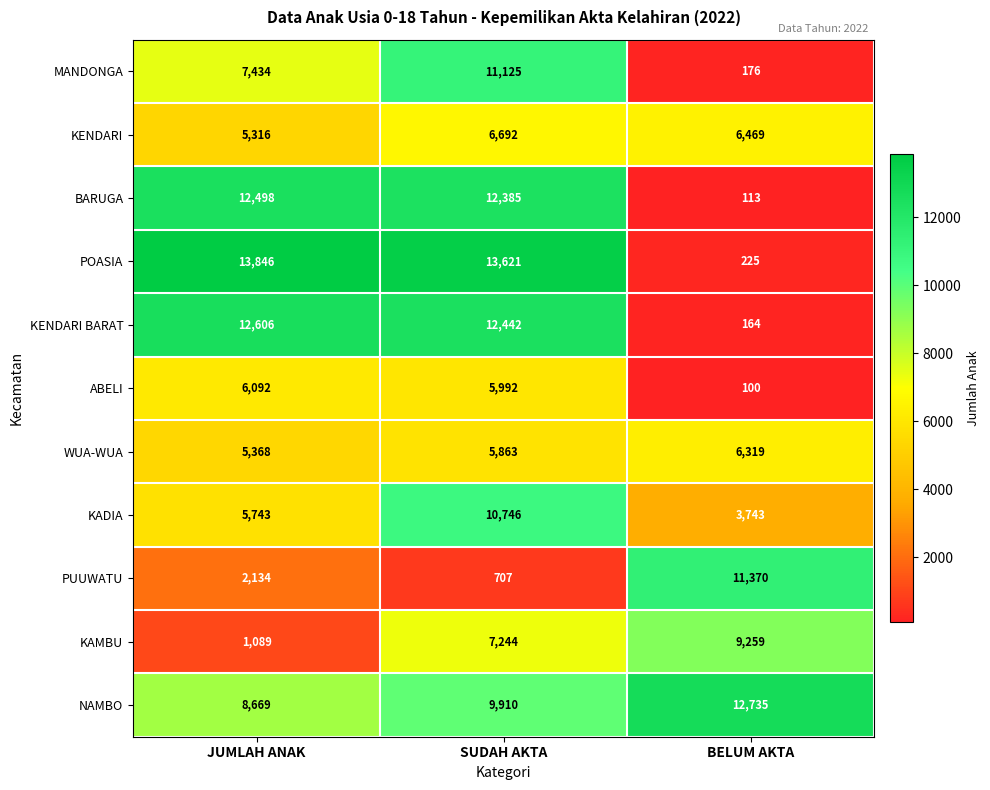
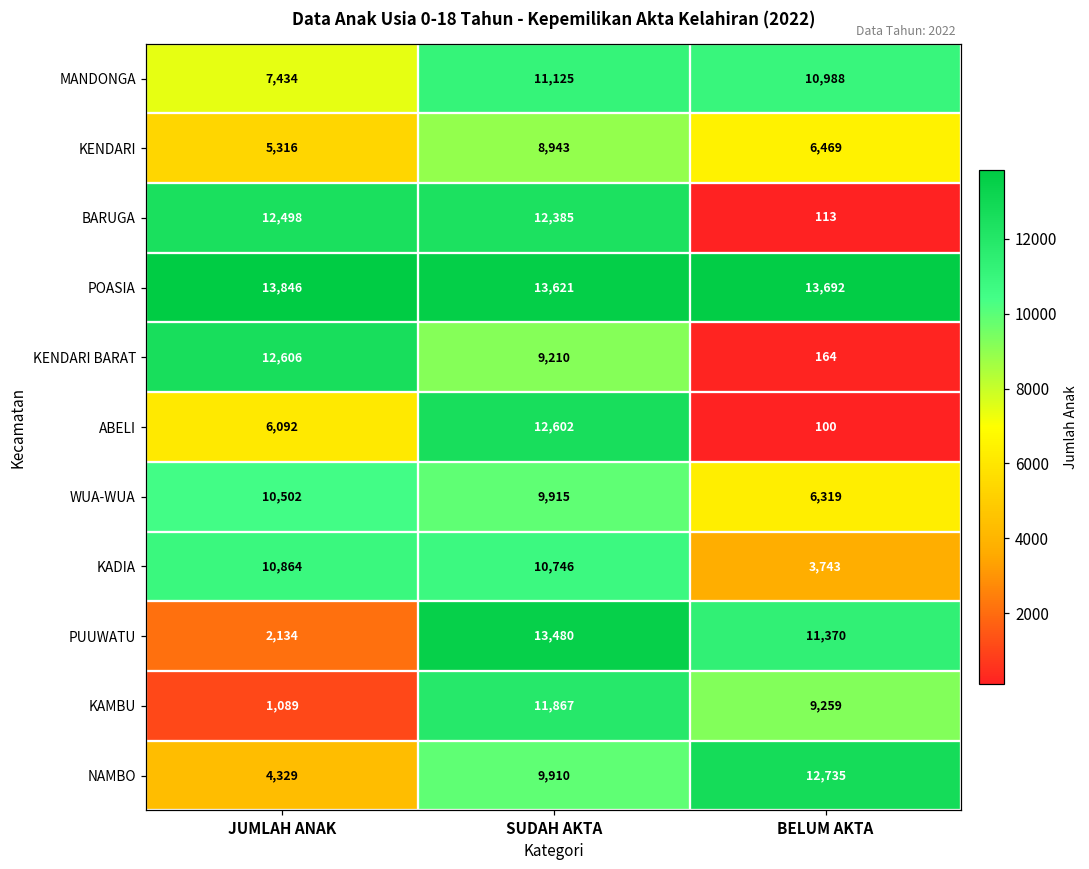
MANDONGA, BELUM AKTA: 176 -> 10,988
KENDARI, SUDAH AKTA: 6,692 -> 8,943
POASIA, BELUM AKTA: 225 -> 13,692
KENDARI BARAT, SUDAH AKTA: 12,442 -> 9,210
ABELI, SUDAH AKTA: 5,992 -> 12,602
WUA-WUA, JUMLAH ANAK: 5,368 -> 10,502
WUA-WUA, SUDAH AKTA: 5,863 -> 9,915
KADIA, JUMLAH ANAK: 5,743 -> 10,864
PUUWATU, SUDAH AKTA: 707 -> 13,480
KAMBU, SUDAH AKTA: 7,244 -> 11,867
NAMBO, JUMLAH ANAK: 8,669 -> 4,329
